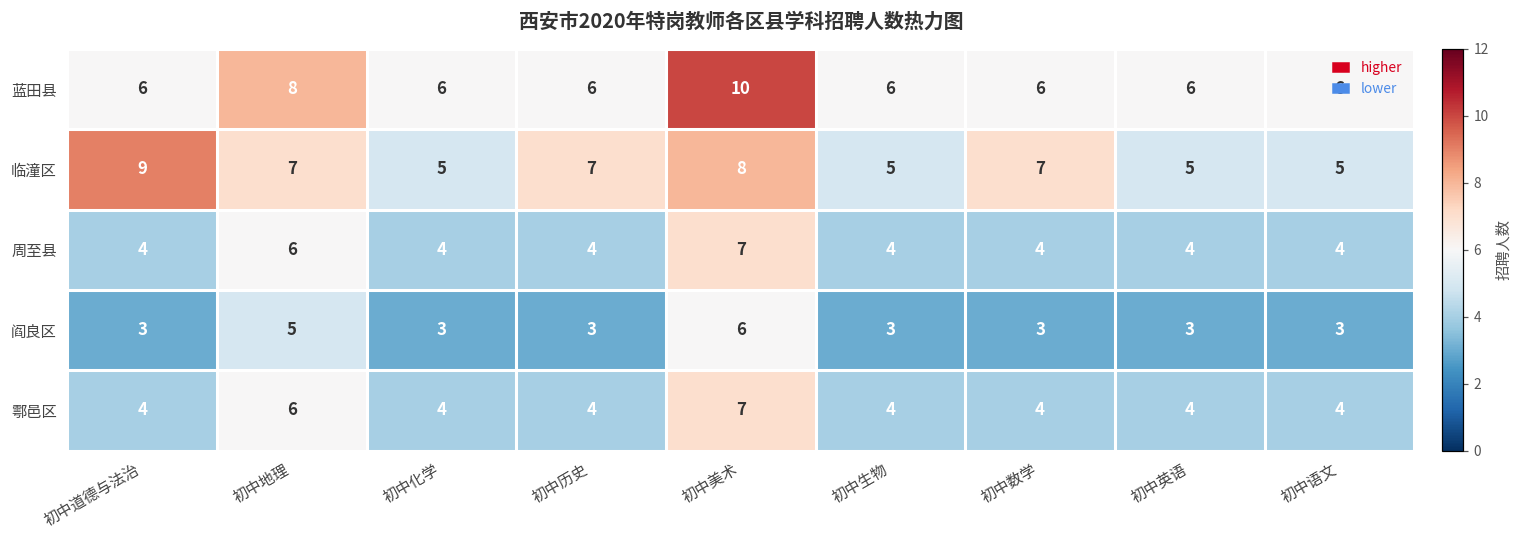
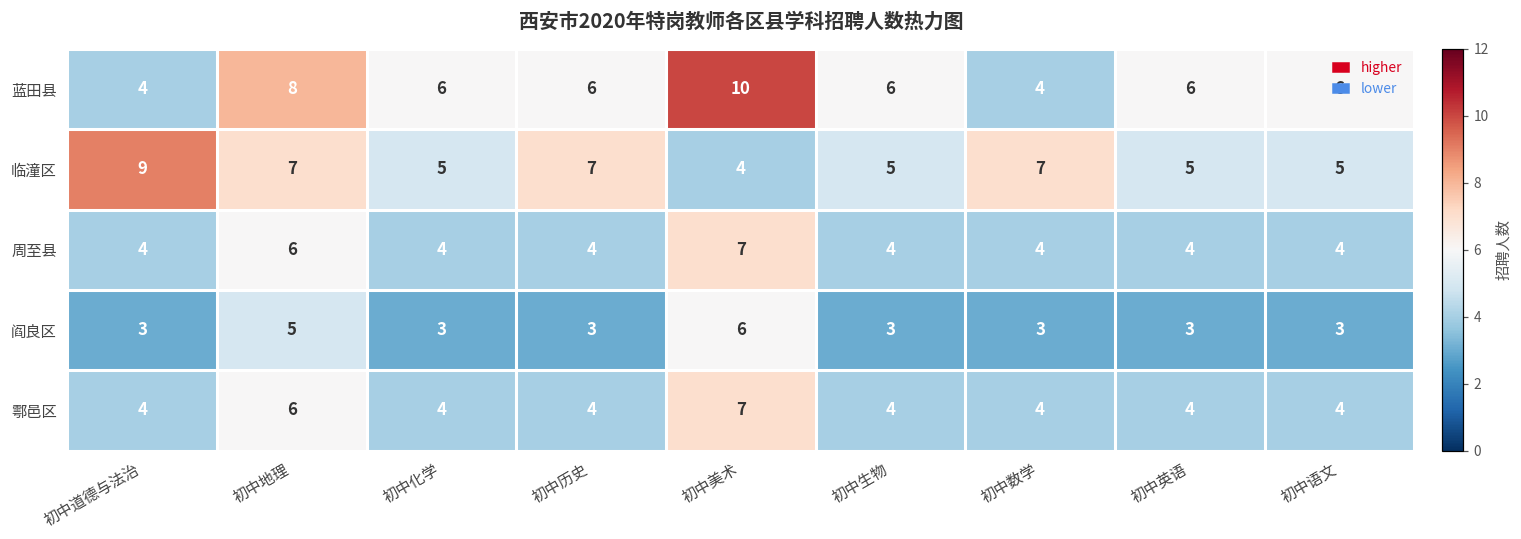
蓝田县, 初中道德与法治: 6 -> 4
蓝田县, 初中数学: 6 -> 4
临潼区, 初中美术: 8 -> 4
